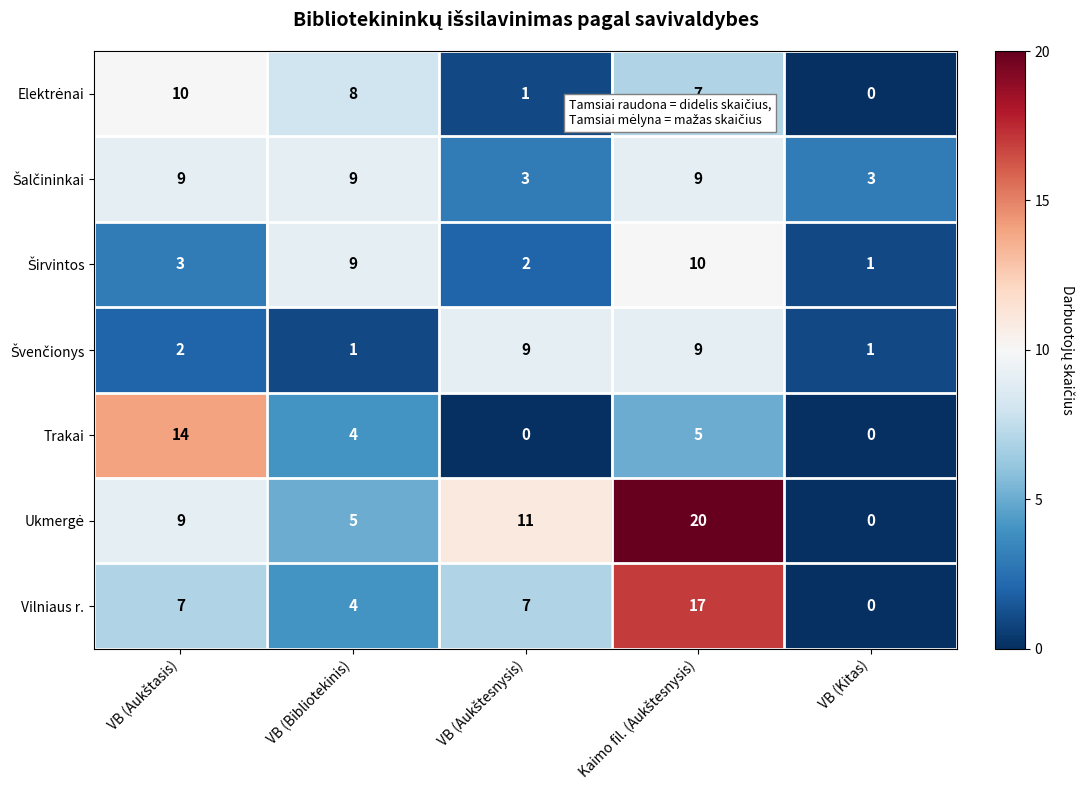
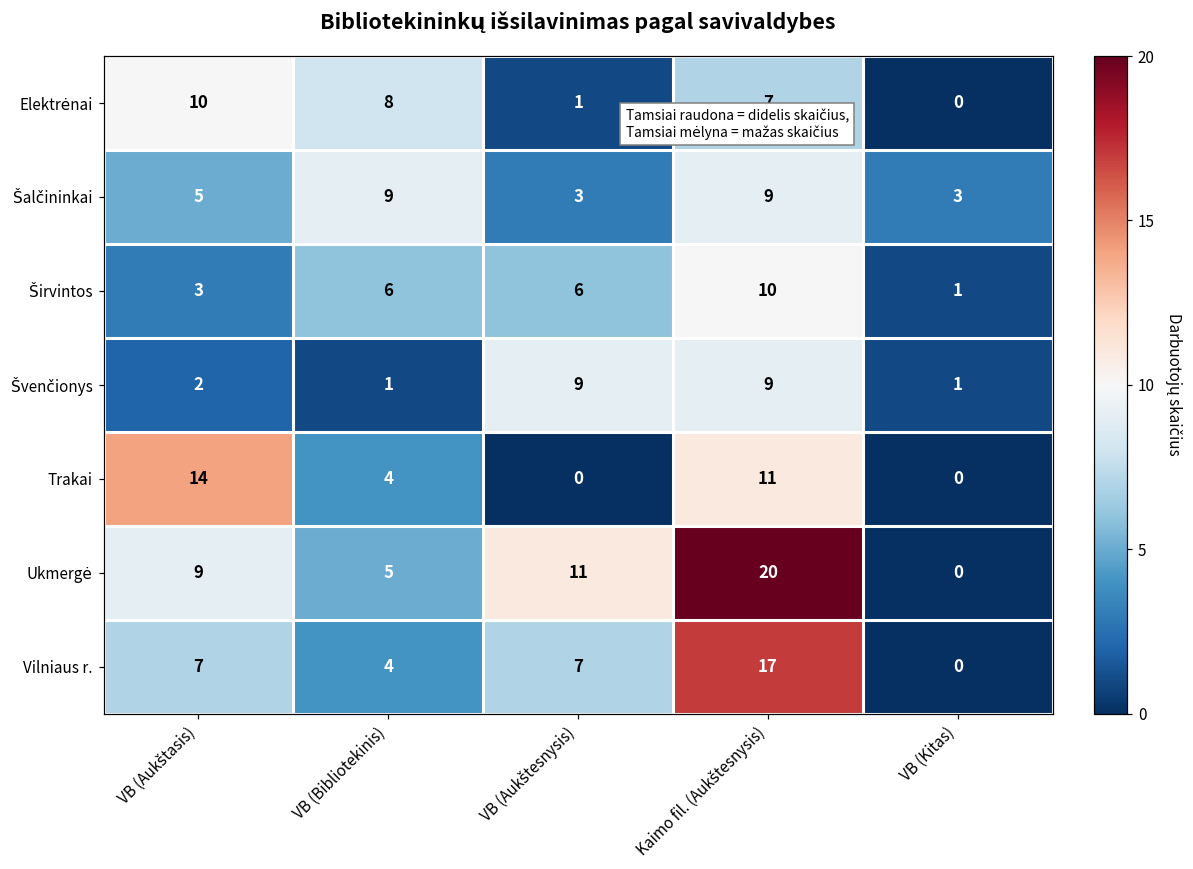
Šalčininkai, VB (Aukštasis): 9 -> 5
Širvintos, VB (Bibliotekinis): 9 -> 6
Širvintos, VB (Aukštesnysis): 2 -> 6
Trakai, Kaimo fil. (Aukštesnysis): 5 -> 11
